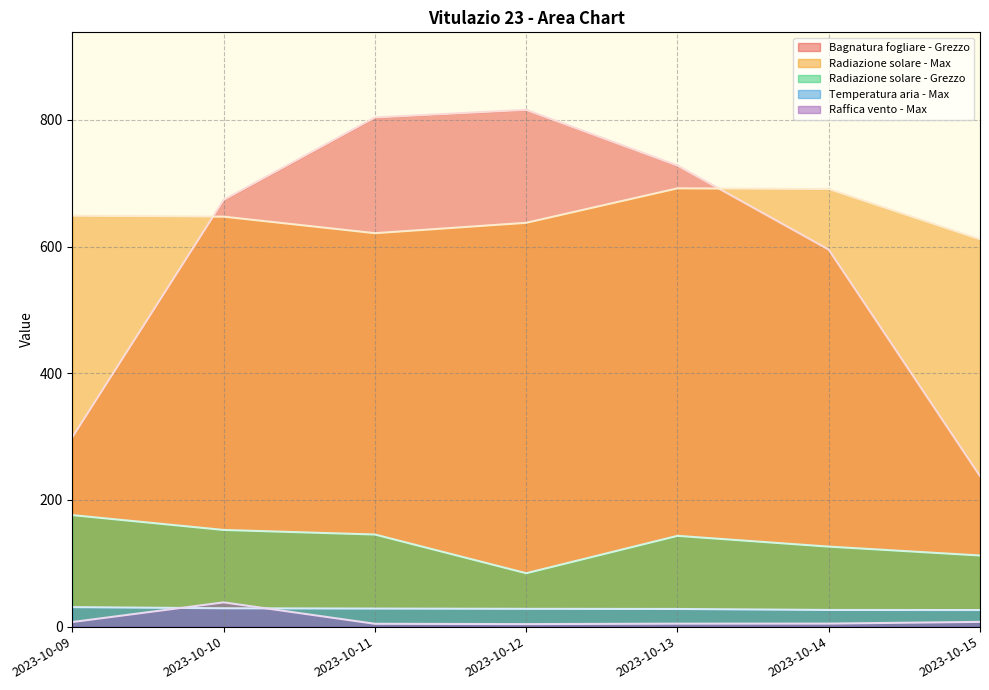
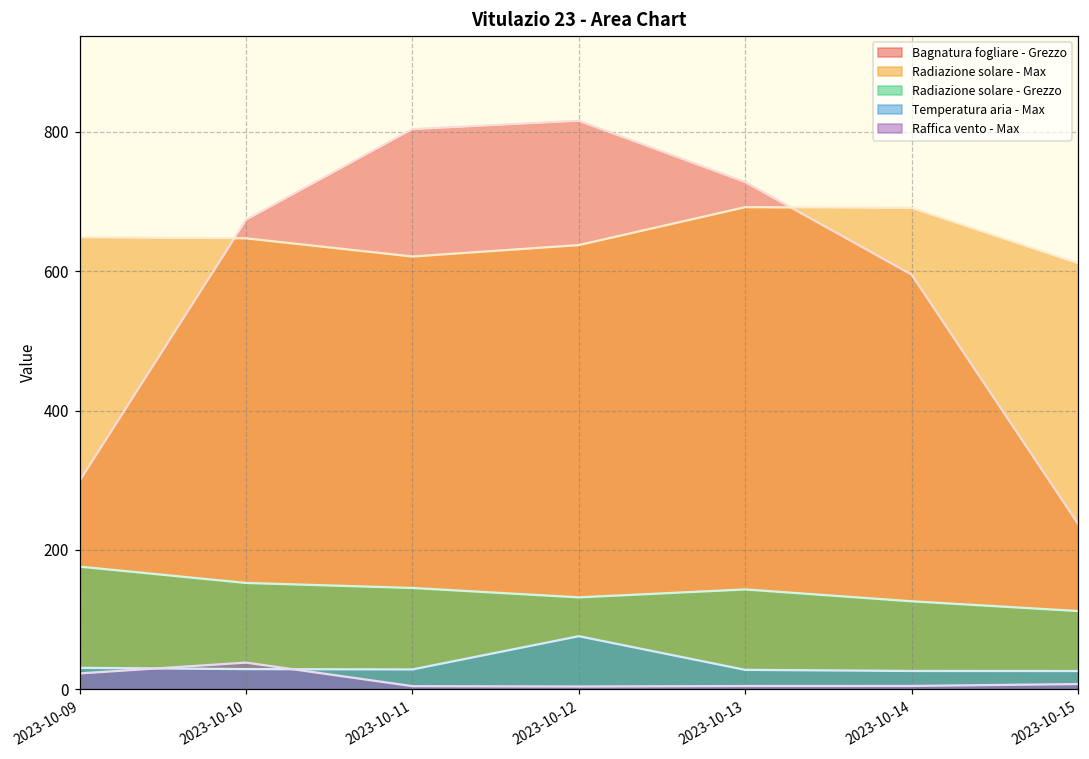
Raffica vento - Max, 2023-10-09: 10 -> 20
Radiazione solare - Grezzo, 2023-10-12: 80 -> 130
Temperatura aria - Max, 2023-10-12: 30 -> 80
